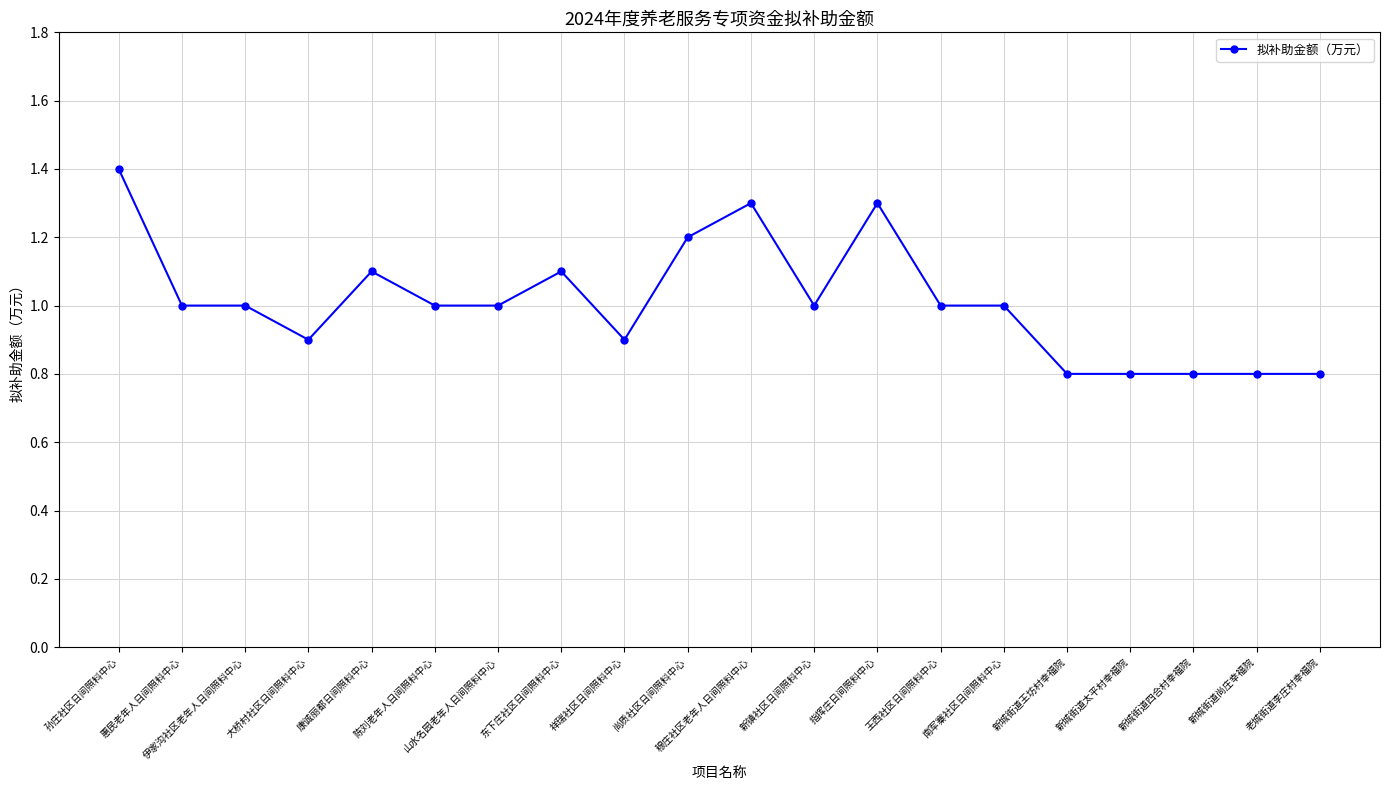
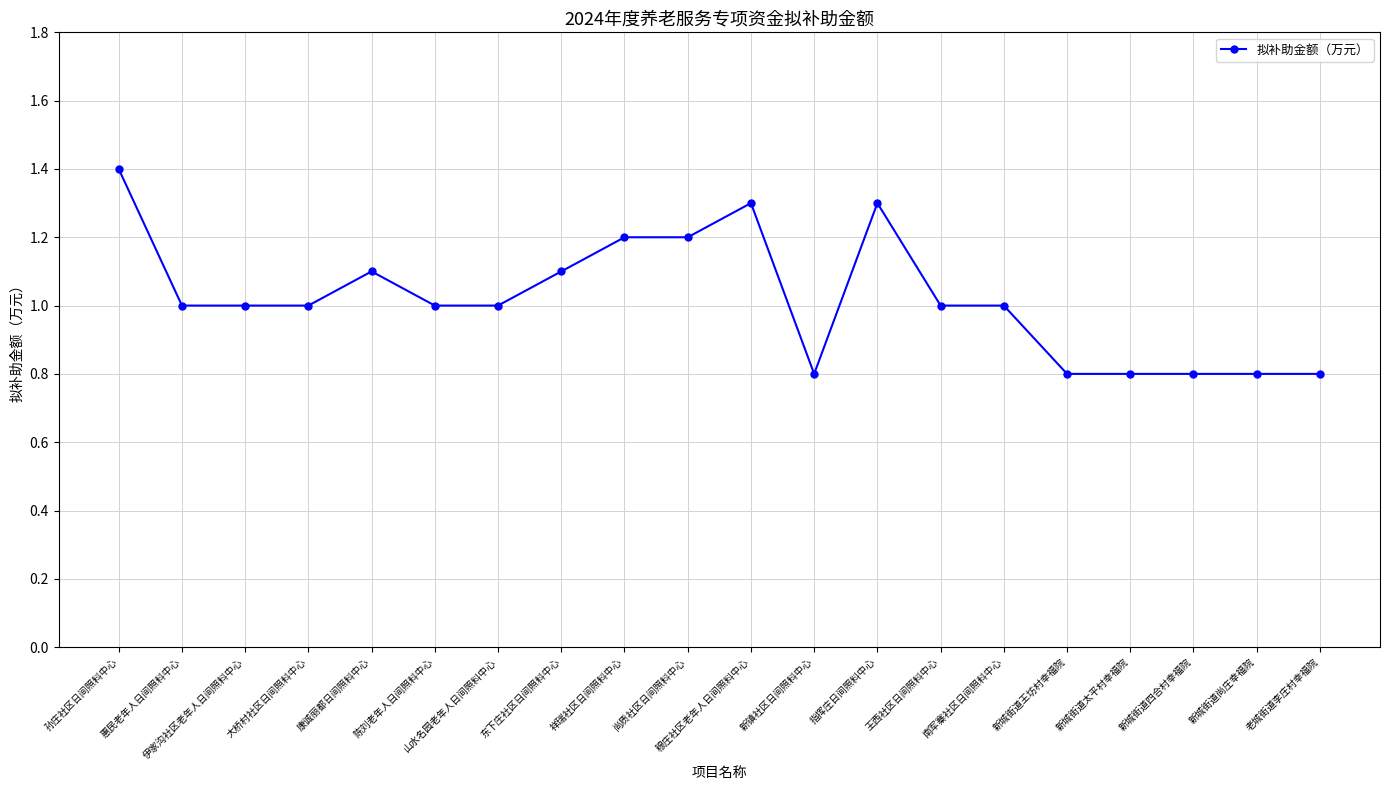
大桥村社区日间照料中心: 0.9 -> 1.0
祥瑞社区日间照料中心: 0.9 -> 1.2
新镇社区日间照料中心: 1.0 -> 0.8
